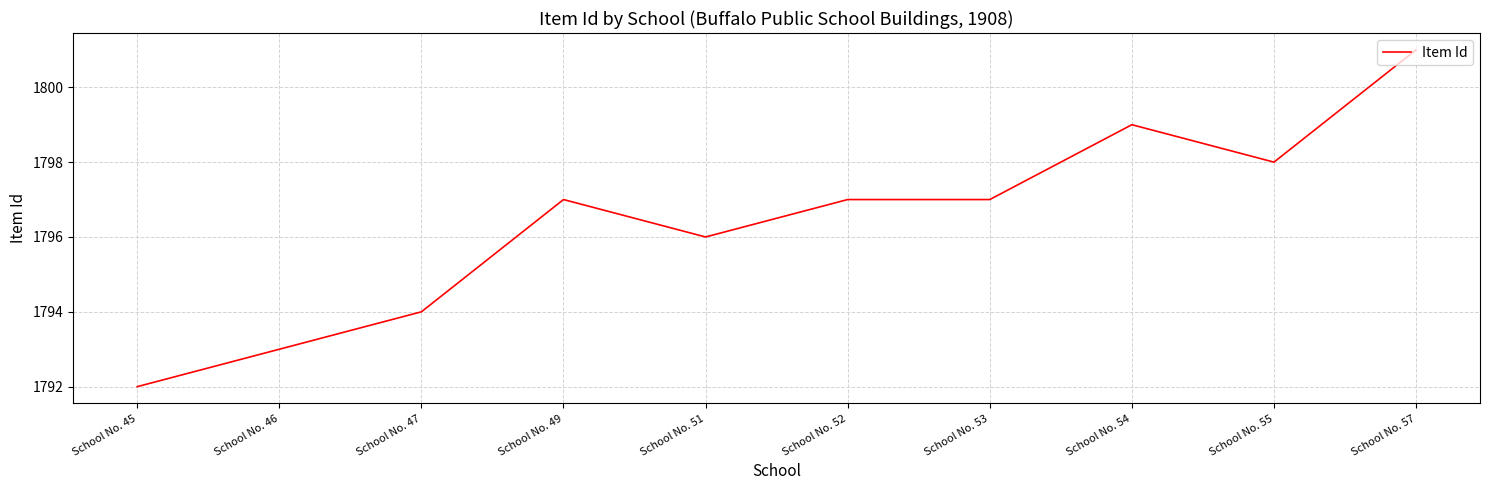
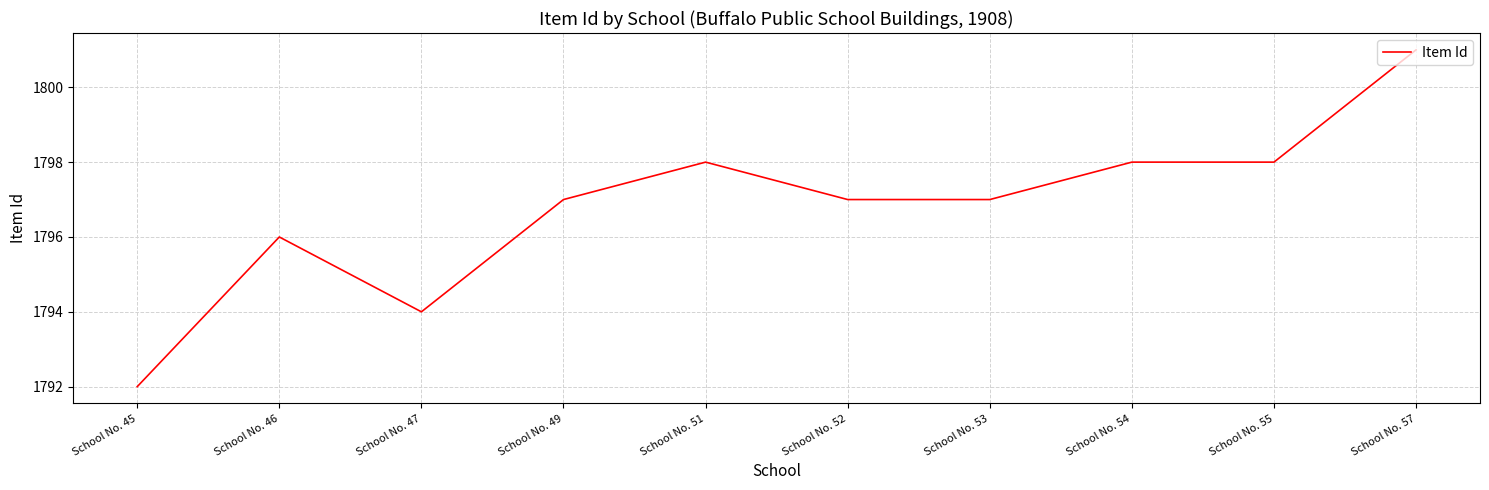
School No. 46: 1793 -> 1796
School No. 51: 1796 -> 1798
School No. 54: 1799 -> 1798
